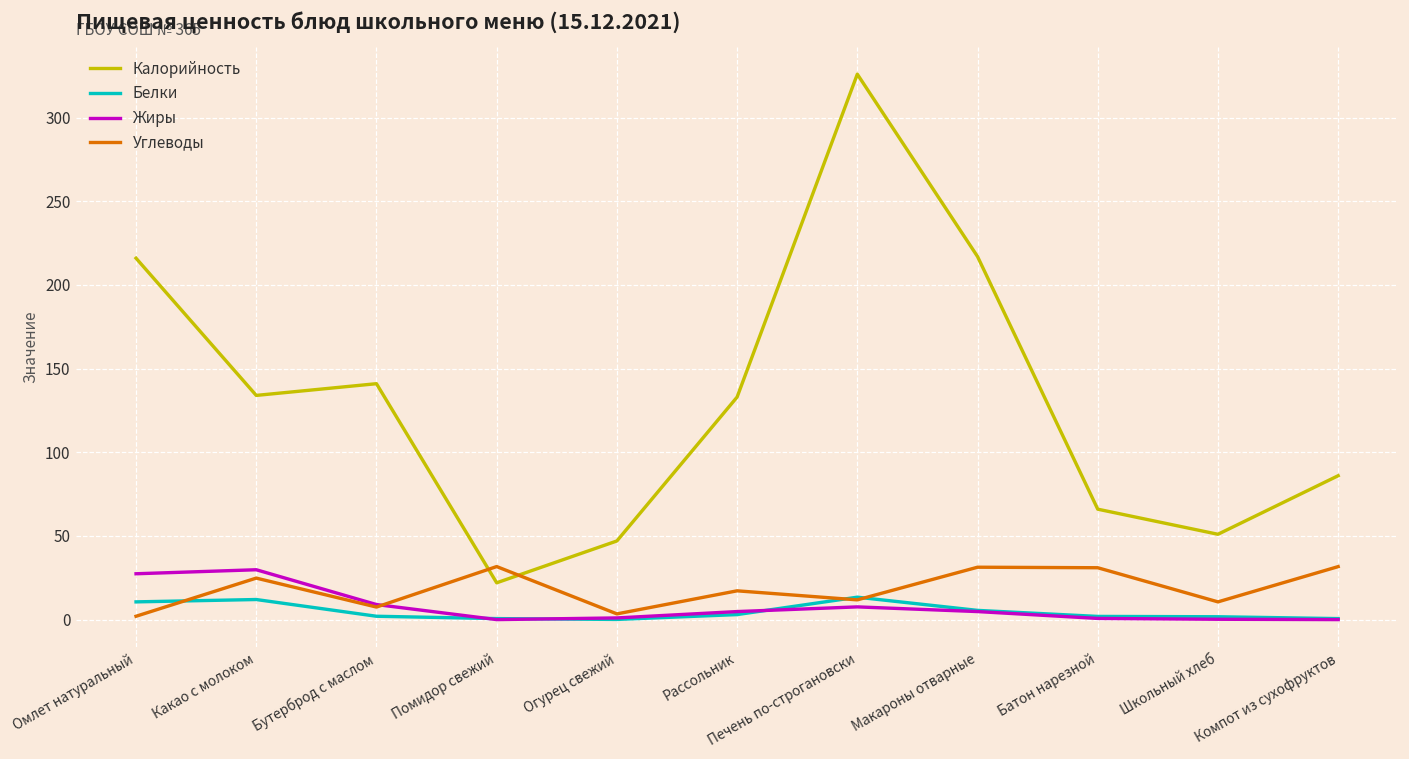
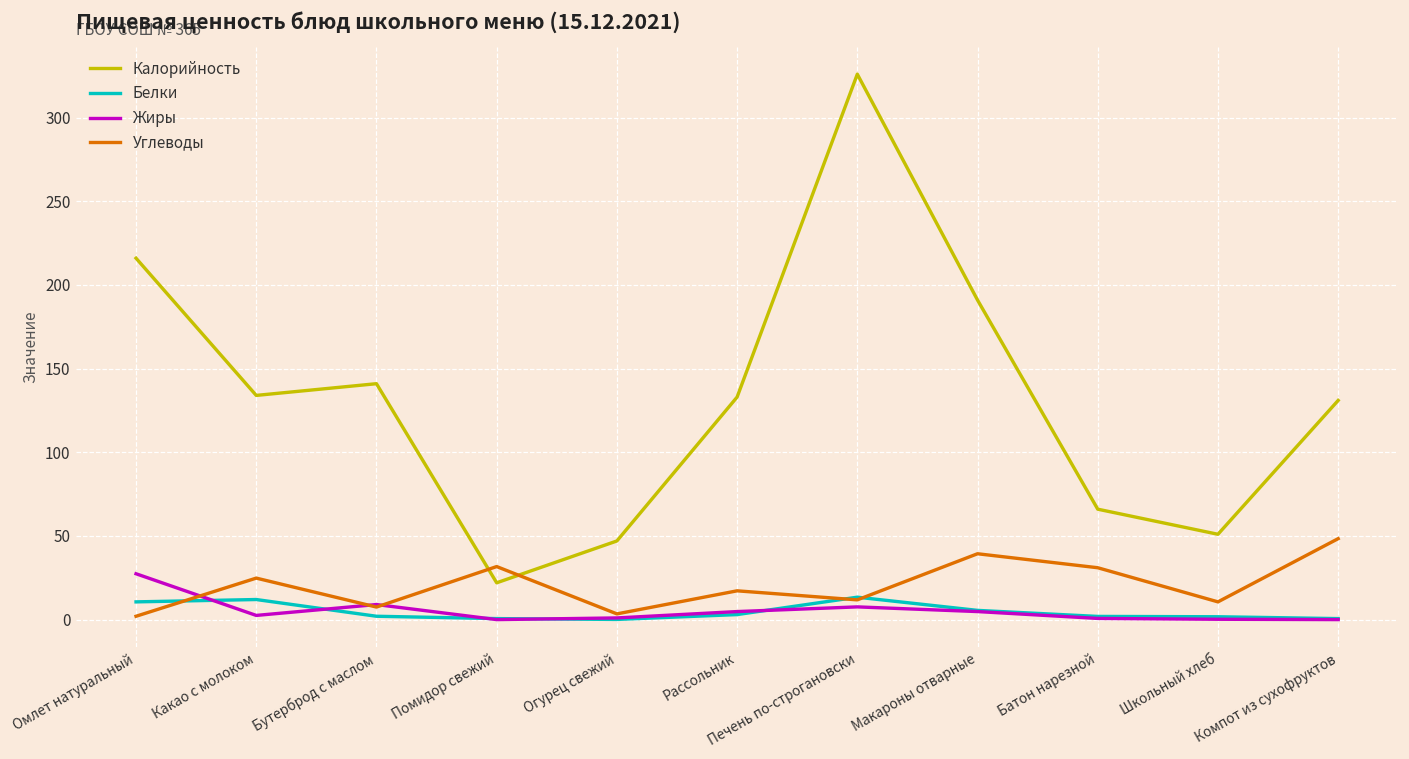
Жиры, Какао с молоком: 30 -> 3
Калорийность, Макароны отварные: 217 -> 191
Углеводы, Макароны отварные: 31 -> 39
Калорийность, Компот из сухофруктов: 86 -> 131
Углеводы, Компот из сухофруктов: 32 -> 48
